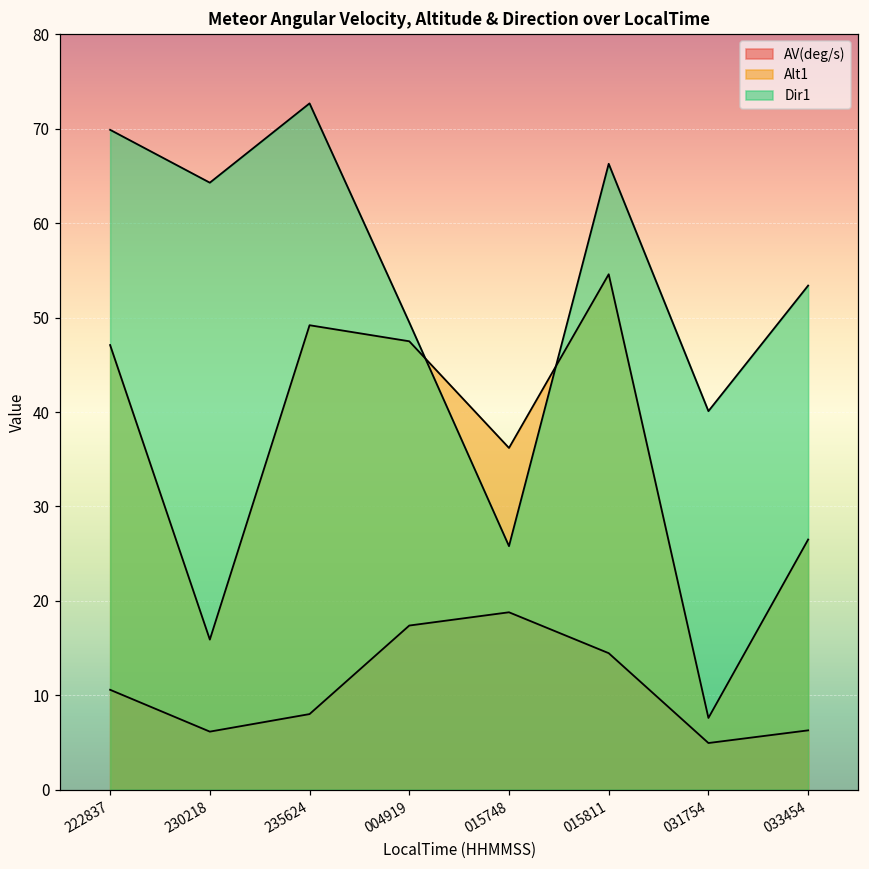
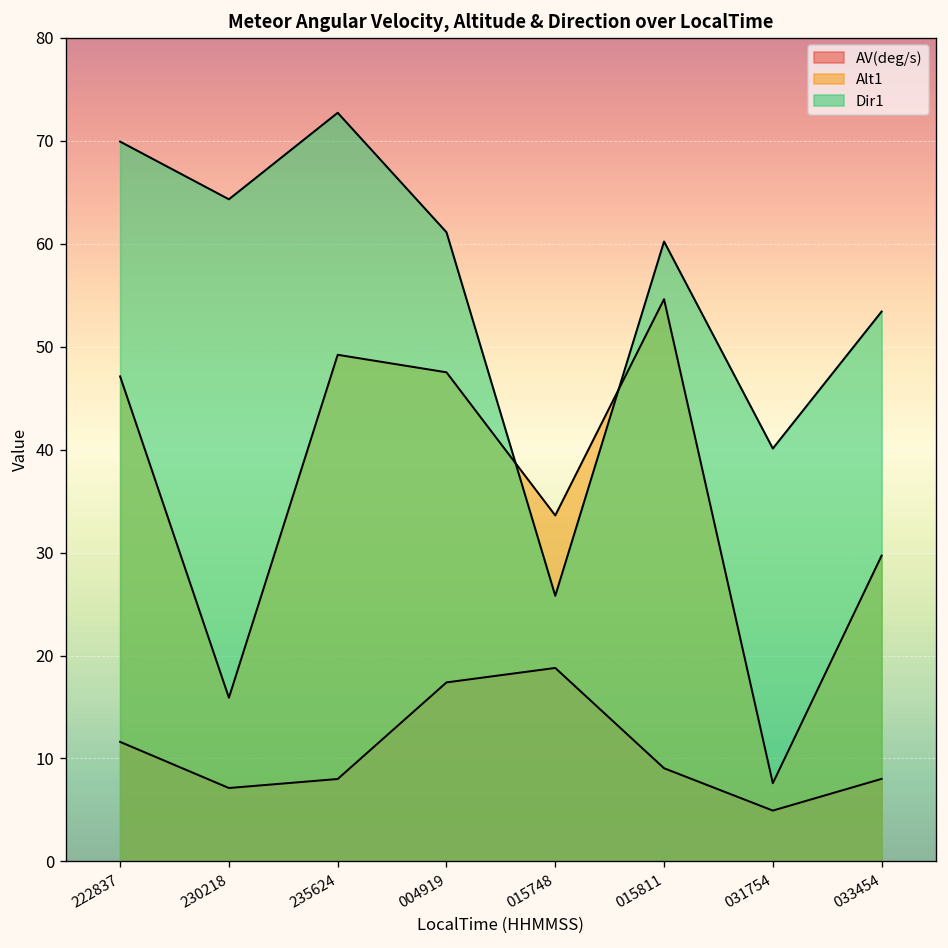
AV(deg/s), 222837: 11 -> 12
AV(deg/s), 230218: 6 -> 7
Dir1, 004919: 50 -> 61
Alt1, 015748: 36 -> 34
AV(deg/s), 015811: 14 -> 9
Dir1, 015811: 66 -> 60
AV(deg/s), 033454: 6 -> 8
Alt1, 033454: 27 -> 30
